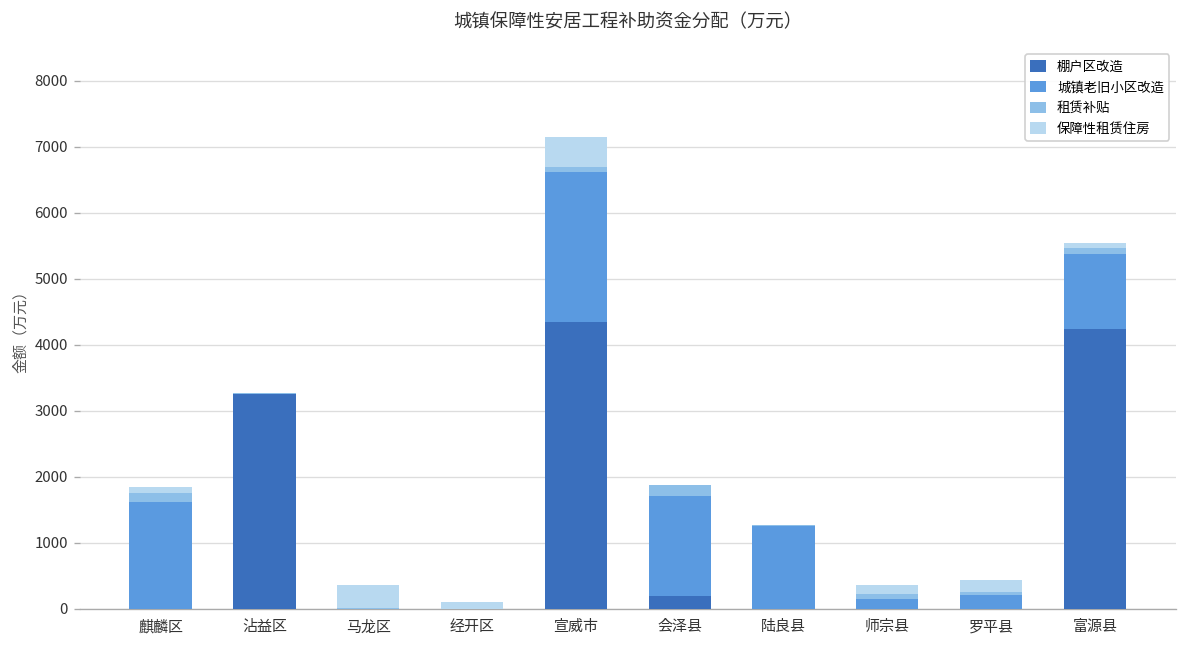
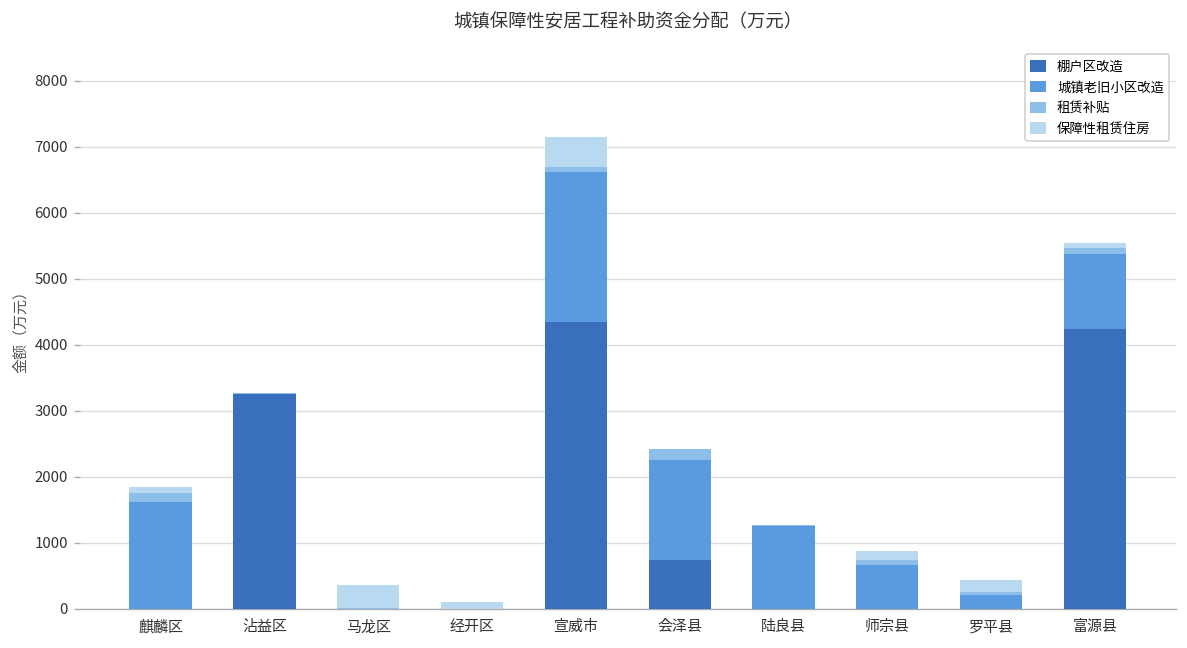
棚户区改造, 会泽县: 200 -> 700
城镇老旧小区改造, 师宗县: 100 -> 700
